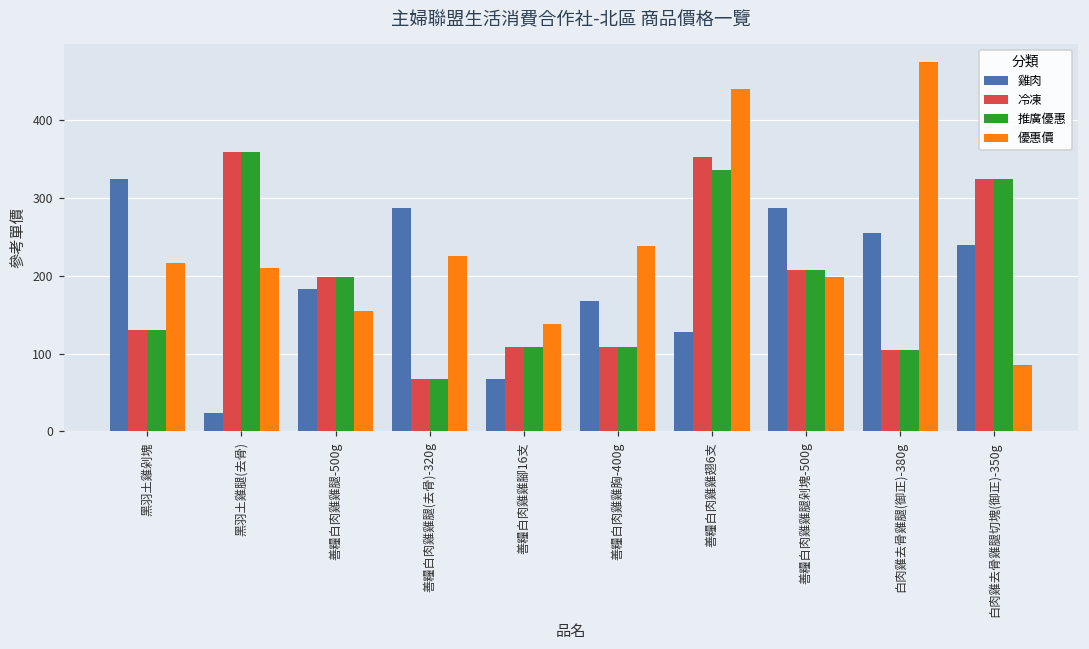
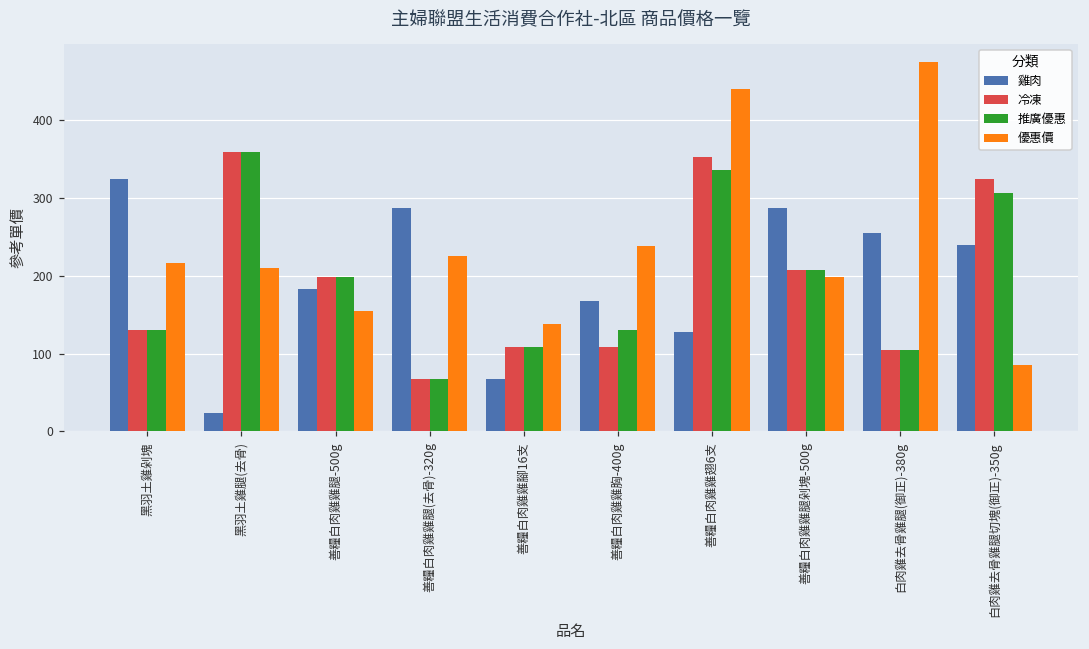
推廣優惠, 善糧白肉雞雞胸-400g: 110 -> 130
推廣優惠, 白肉雞去骨雞腿切塊(御正)-350g: 330 -> 310
